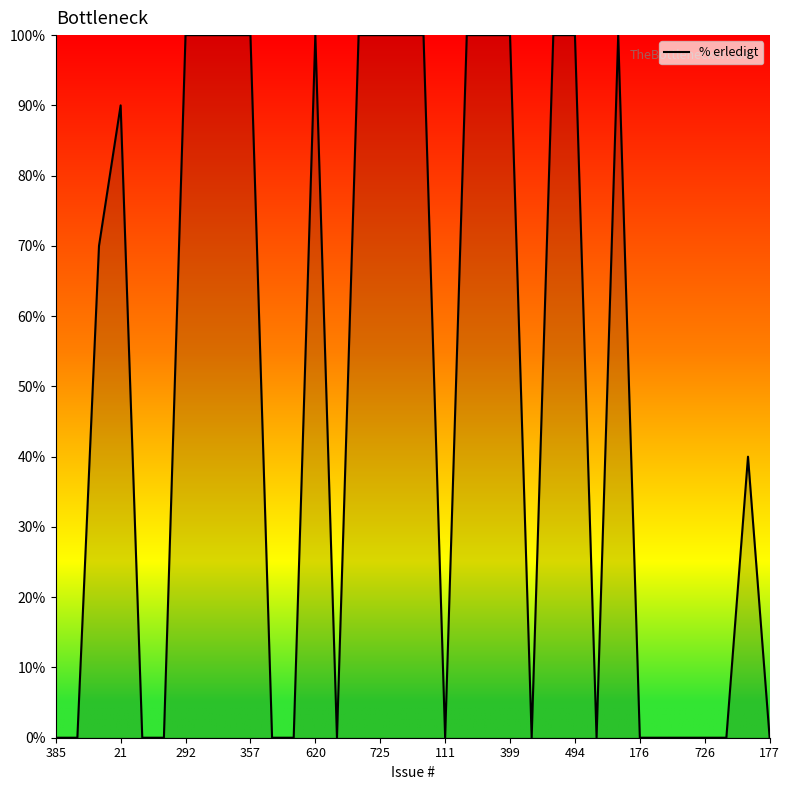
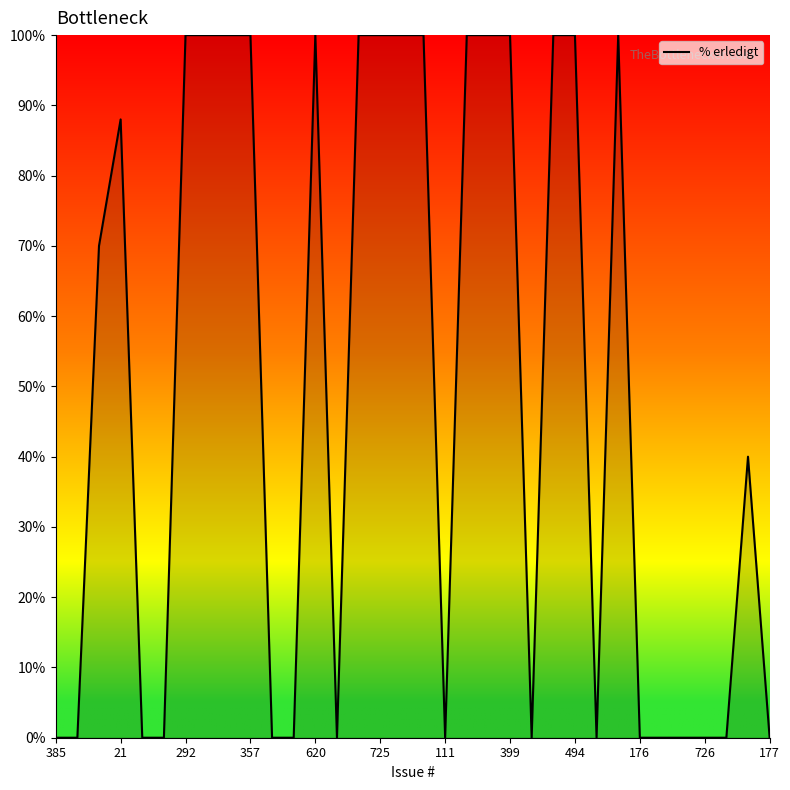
21: 90% -> 88%
